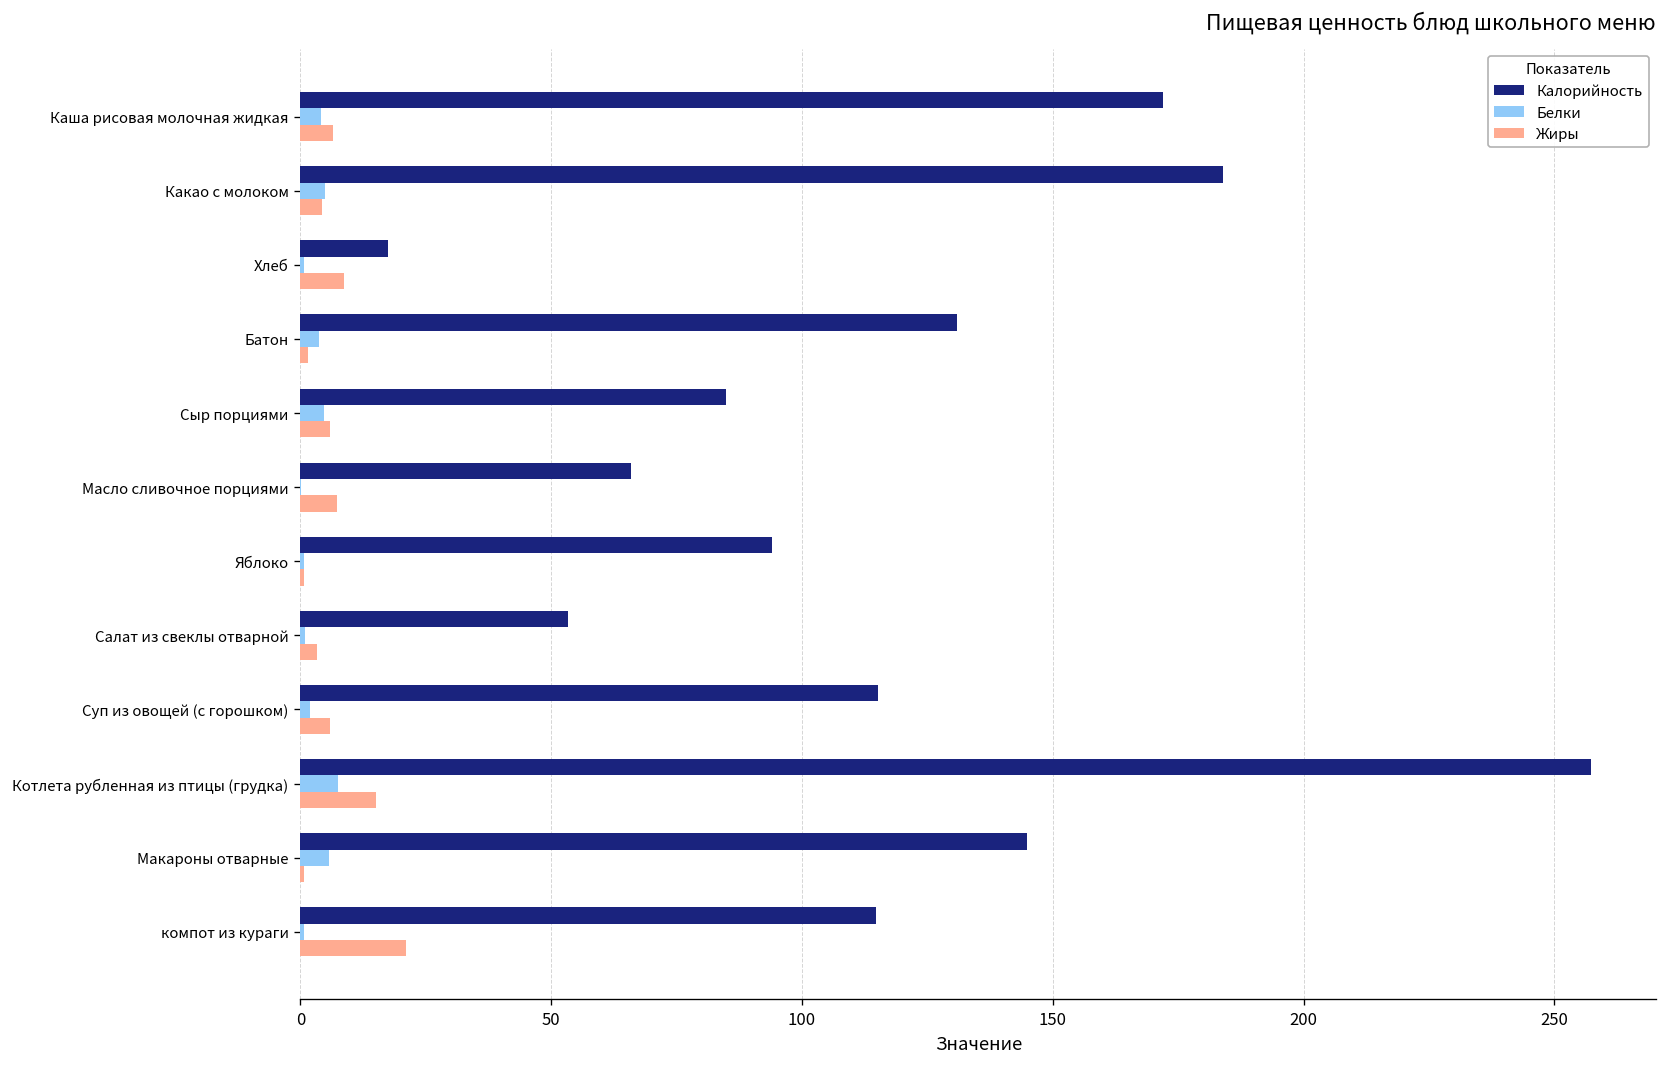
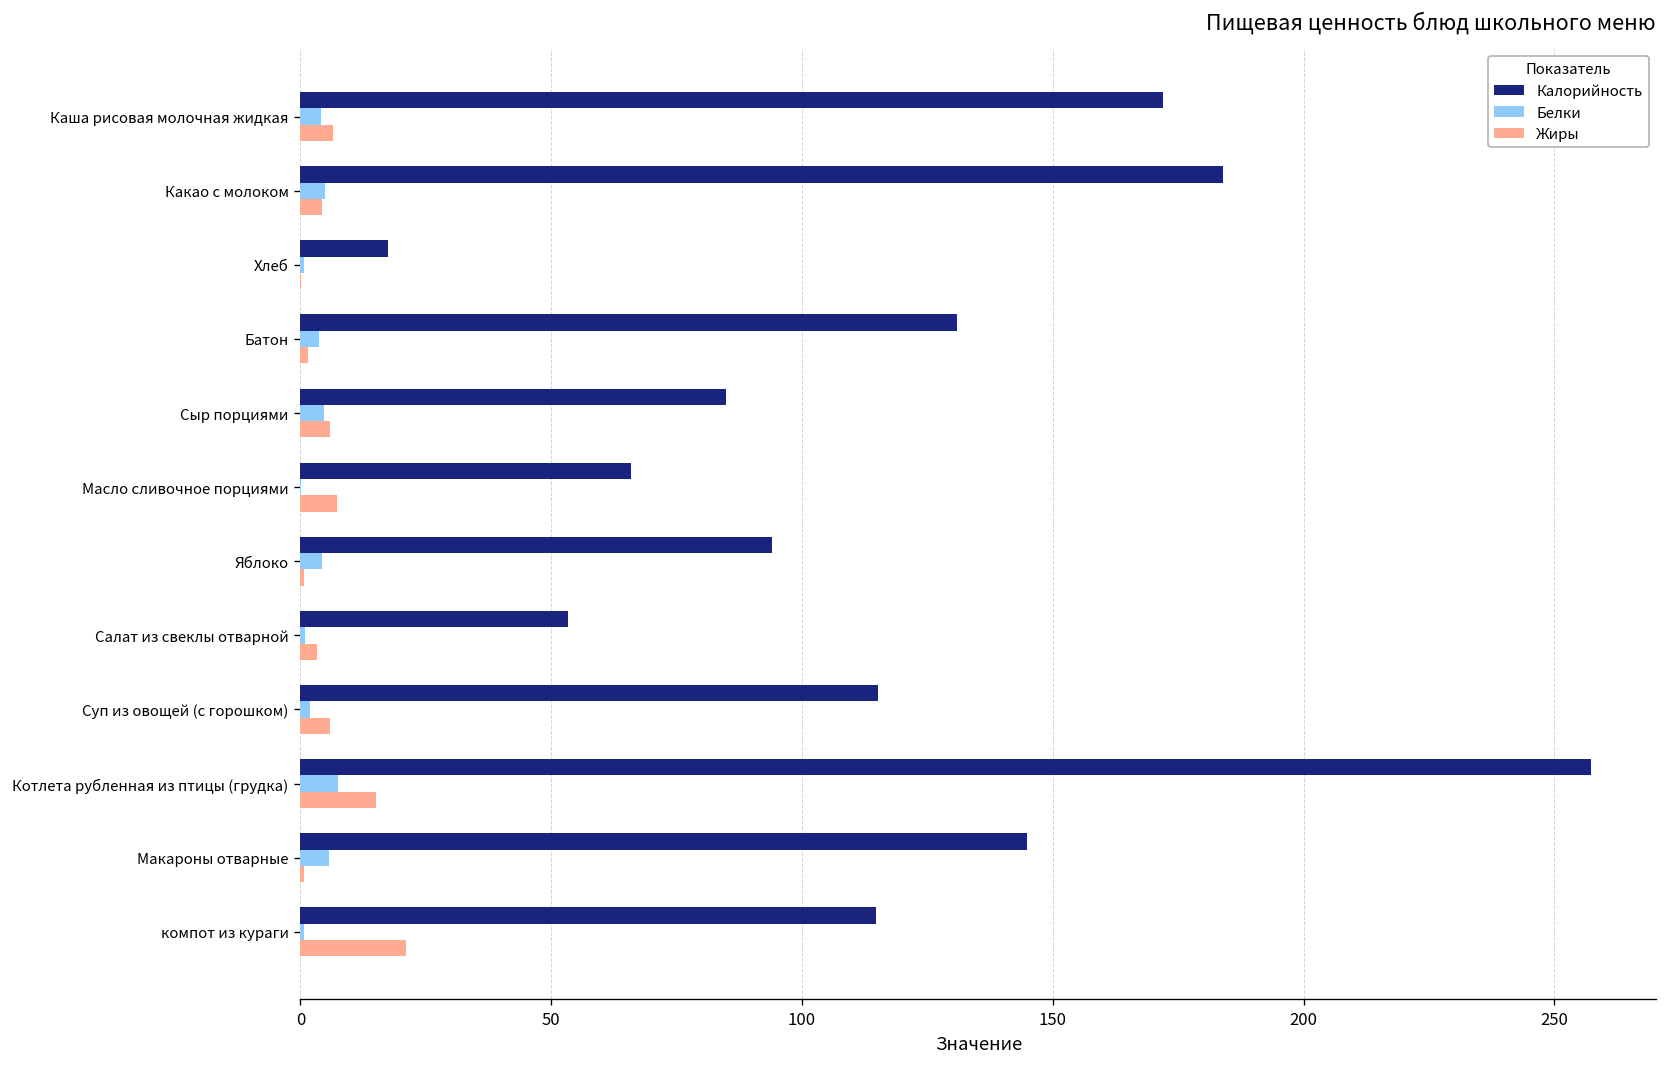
Жиры, Хлеб: 9 -> 0
Белки, Яблоко: 1 -> 4
